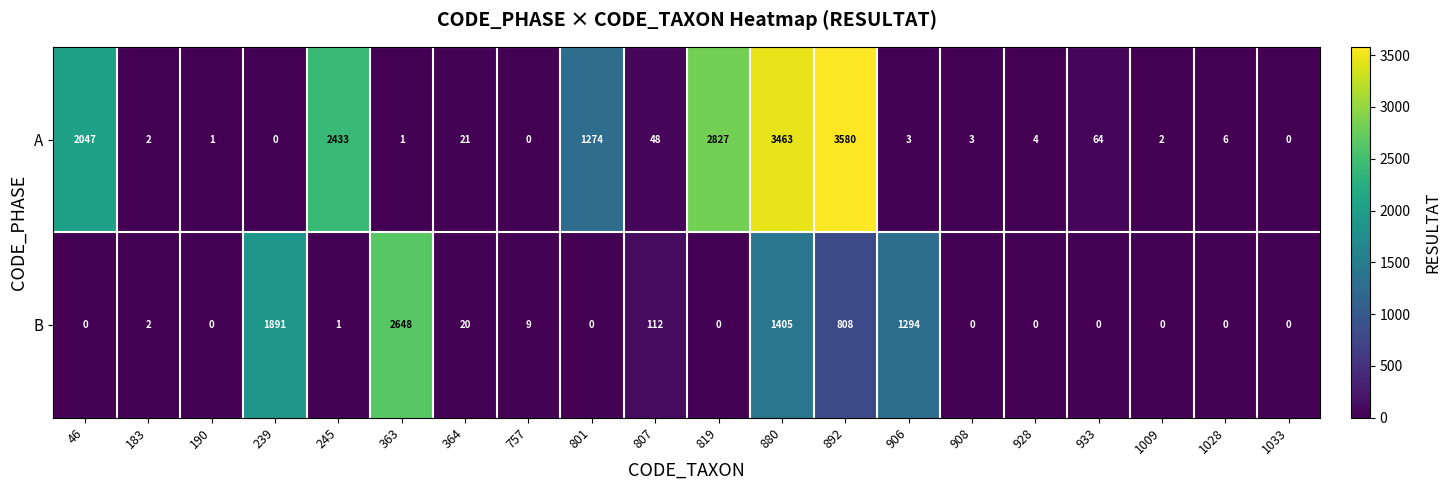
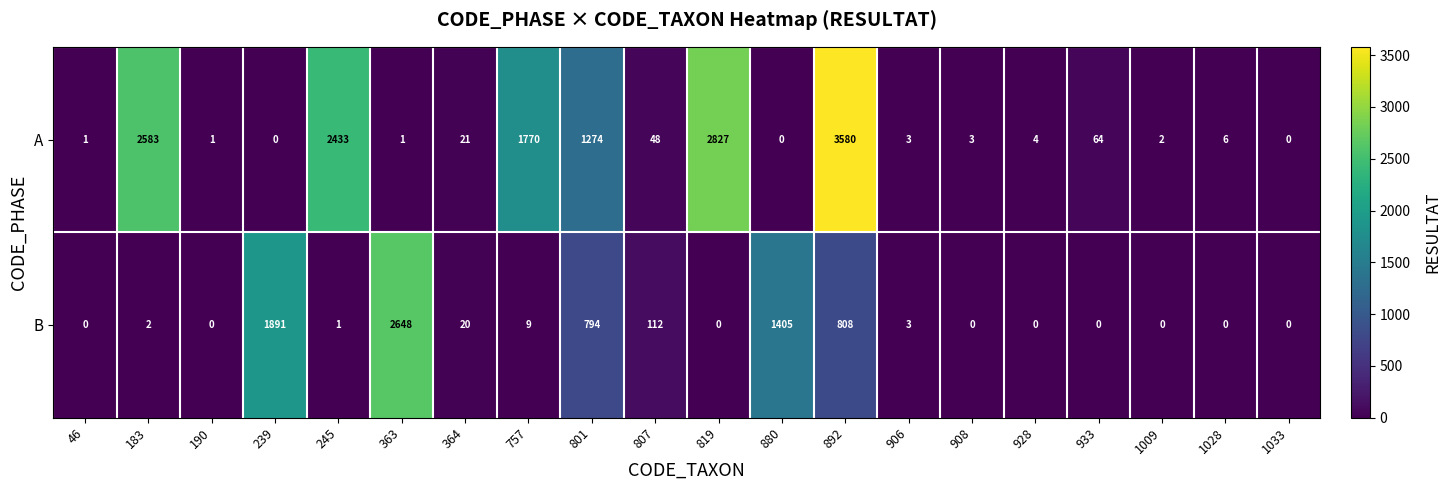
A, 46: 2047 -> 1
A, 183: 2 -> 2583
A, 757: 0 -> 1770
A, 880: 3463 -> 0
B, 801: 0 -> 794
B, 906: 1294 -> 3
